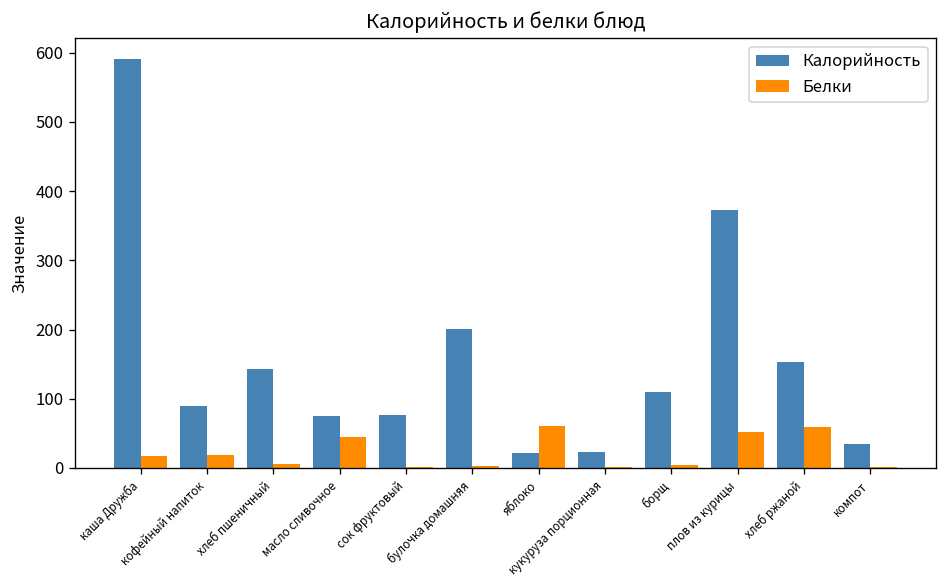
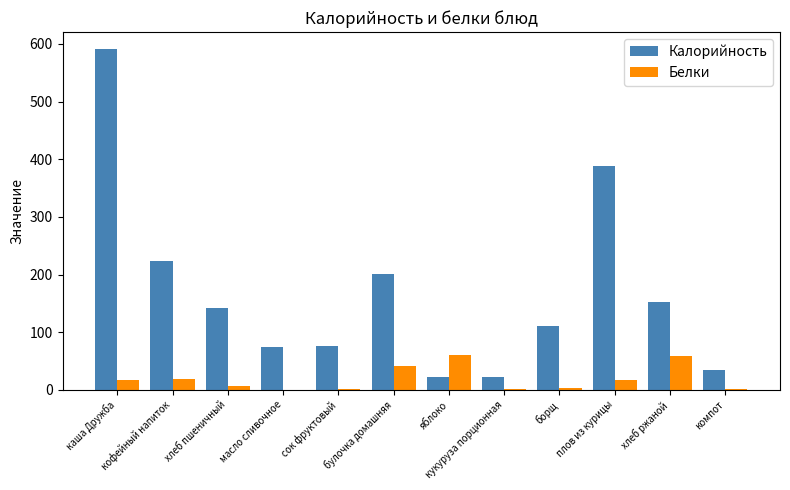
Калорийность, кофейный напиток: 90 -> 220
Белки, масло сливочное: 40 -> 0
Белки, булочка домашняя: 0 -> 40
Калорийность, плов из курицы: 370 -> 390
Белки, плов из курицы: 50 -> 20
